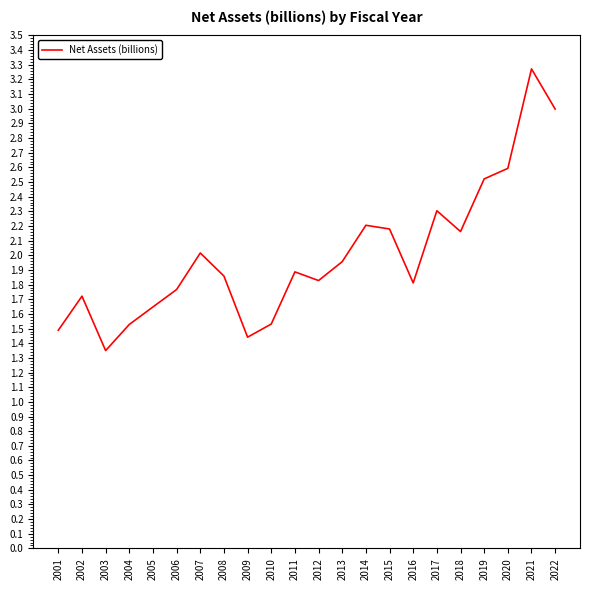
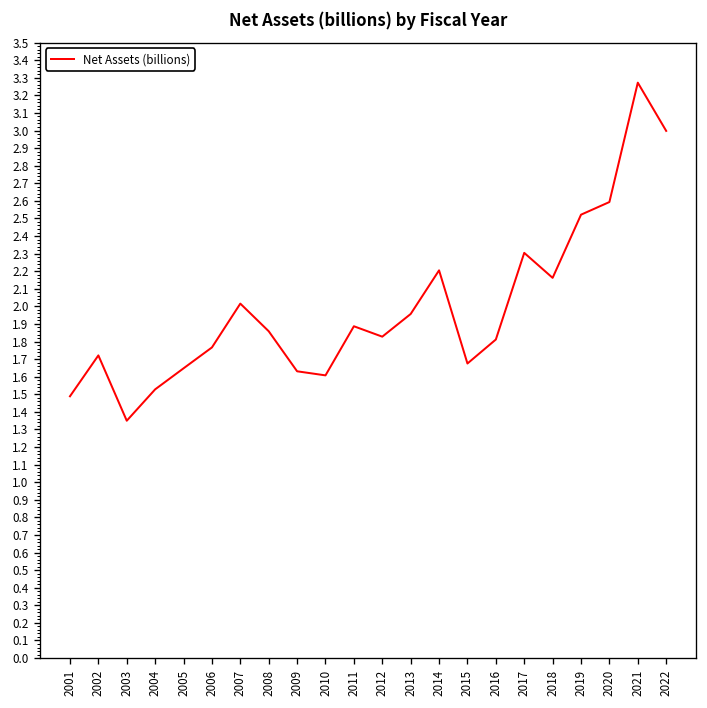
2009: 1.44 -> 1.63
2010: 1.53 -> 1.61
2015: 2.18 -> 1.68
